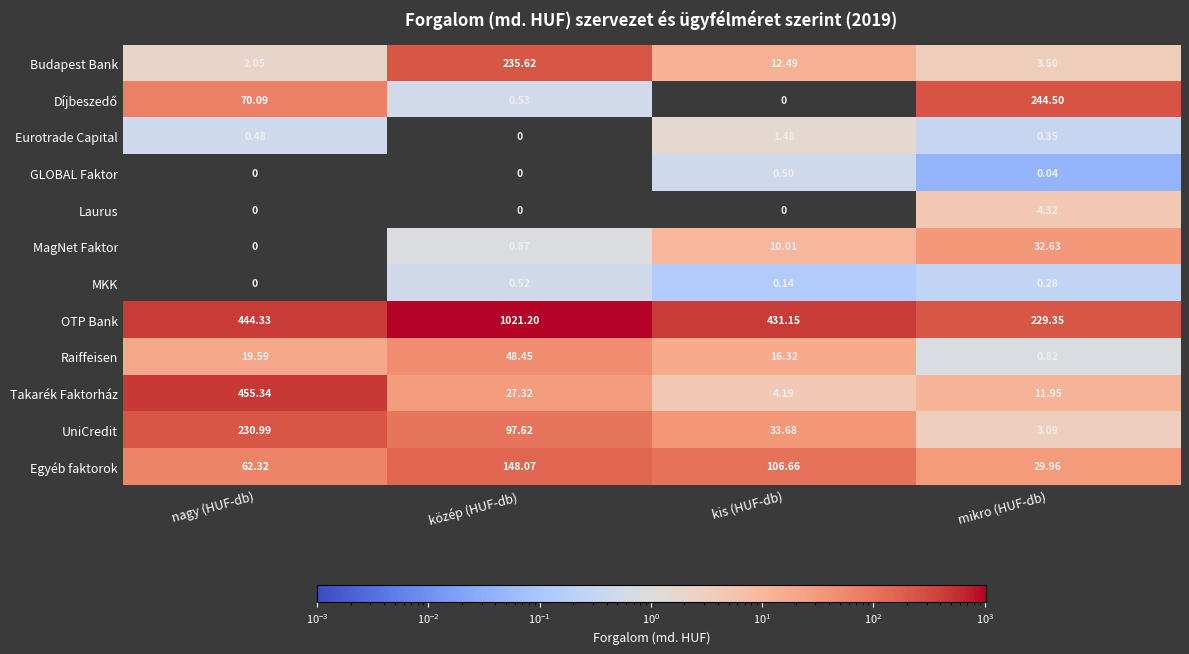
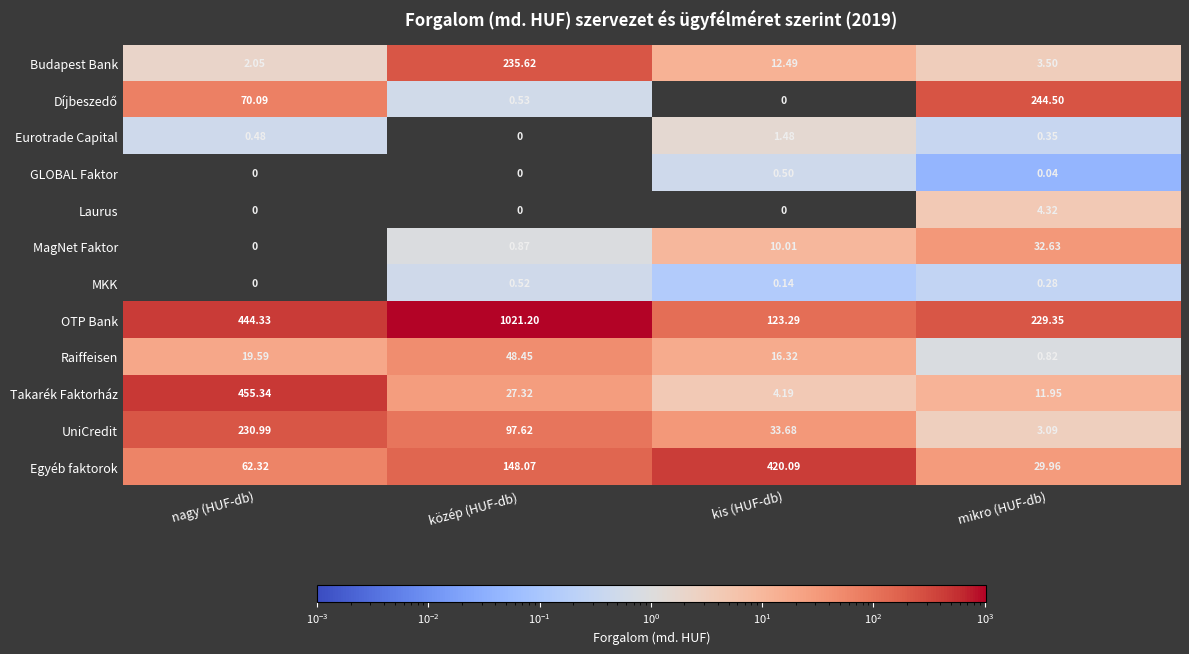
OTP Bank, kis (HUF-db): 431.15 -> 123.29
Egyéb faktorok, kis (HUF-db): 106.66 -> 420.09
